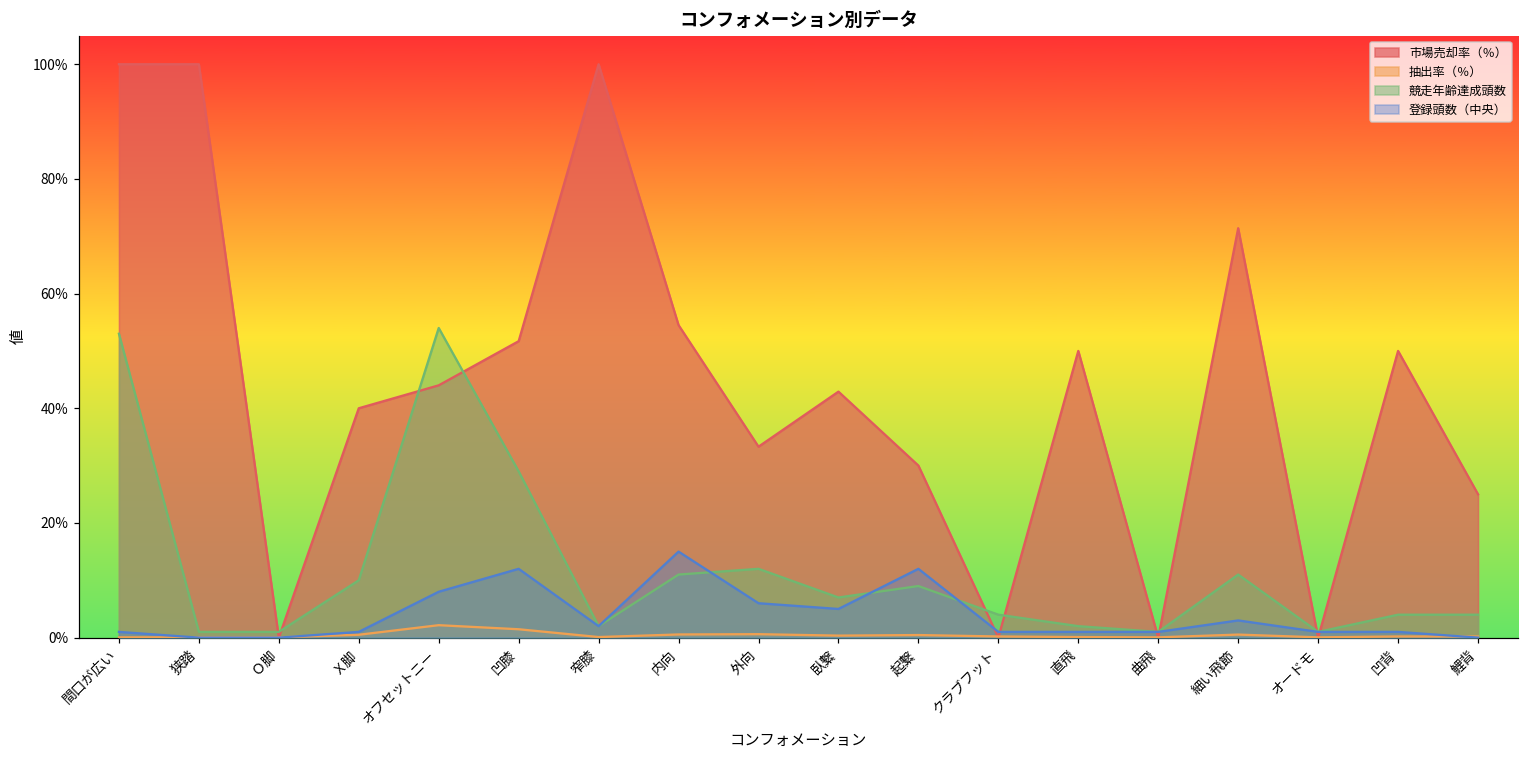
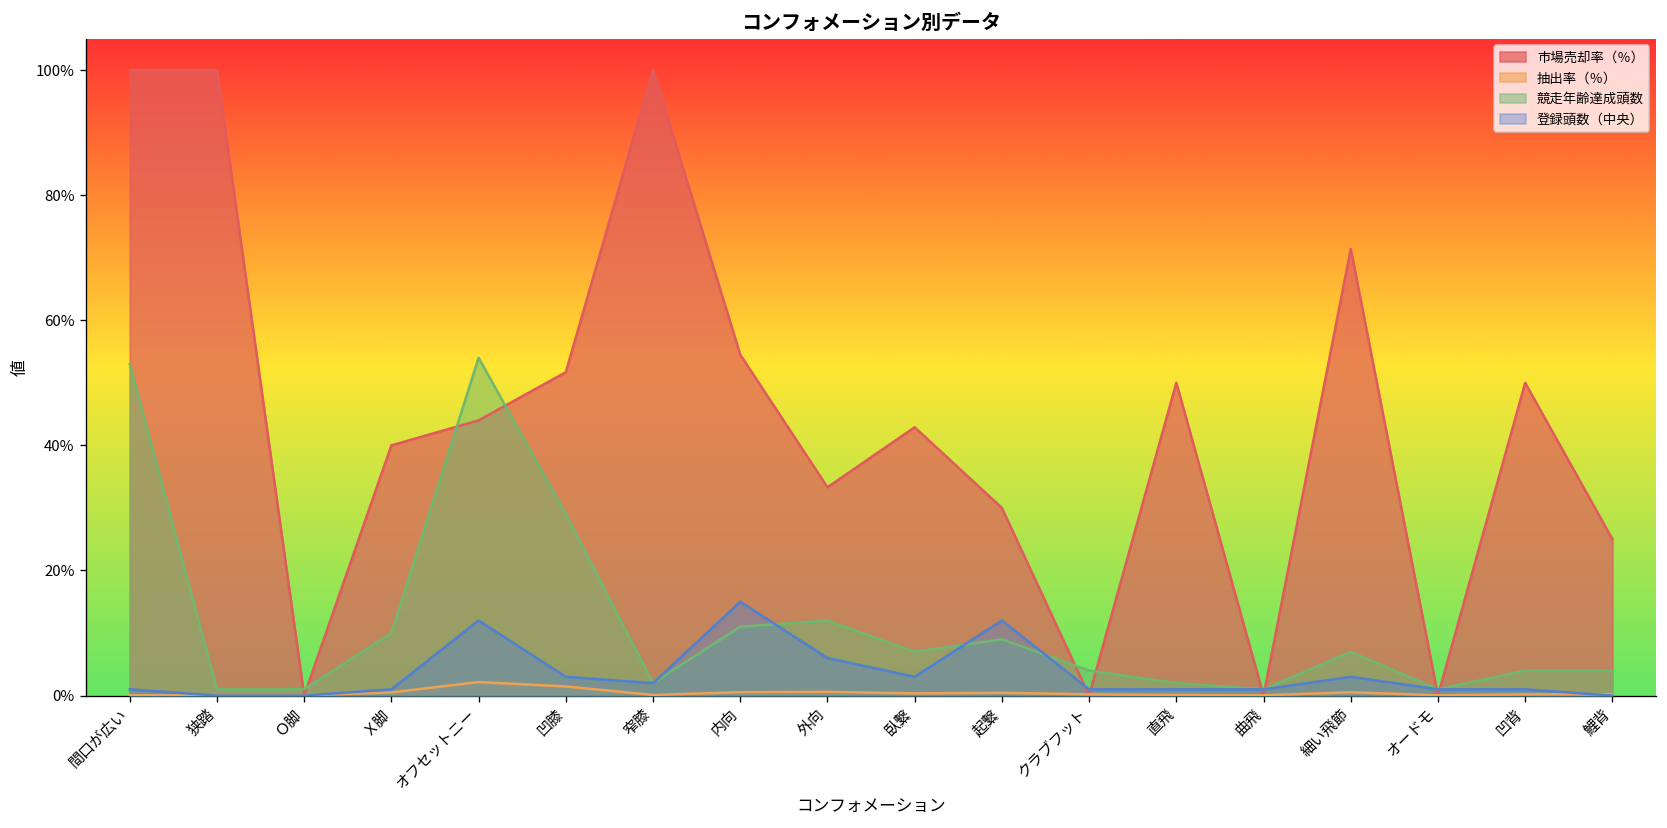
登録頭数（中央）, オフセットニー: 8% -> 12%
登録頭数（中央）, 凹膝: 12% -> 3%
登録頭数（中央）, 臥繋: 5% -> 3%
競走年齢達成頭数, 細い飛節: 11% -> 7%
